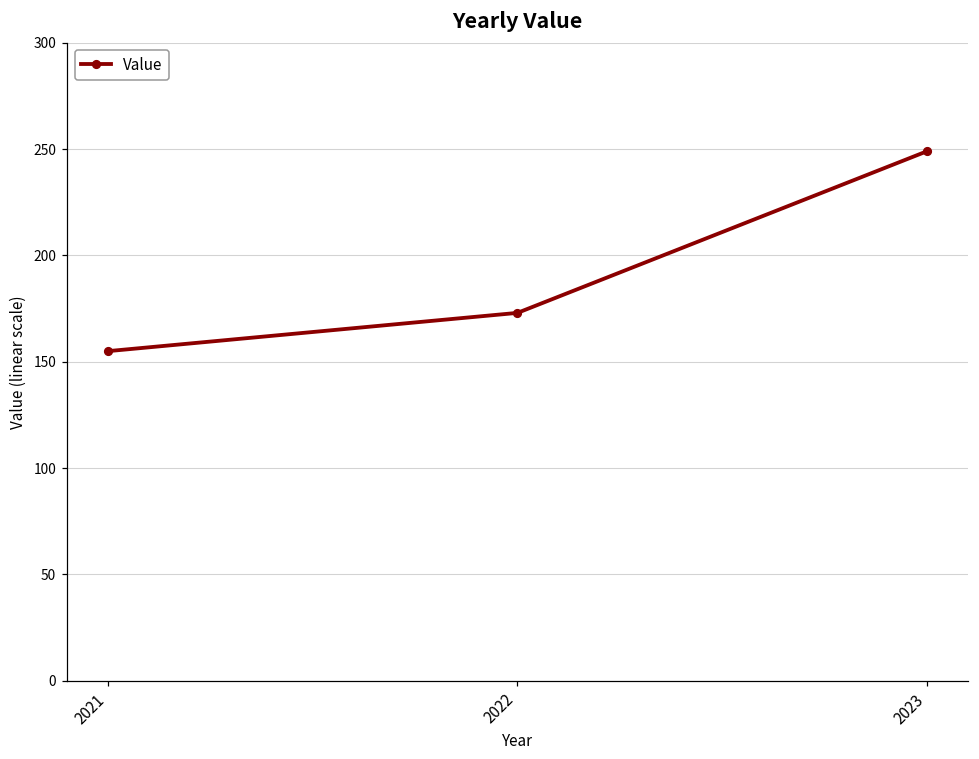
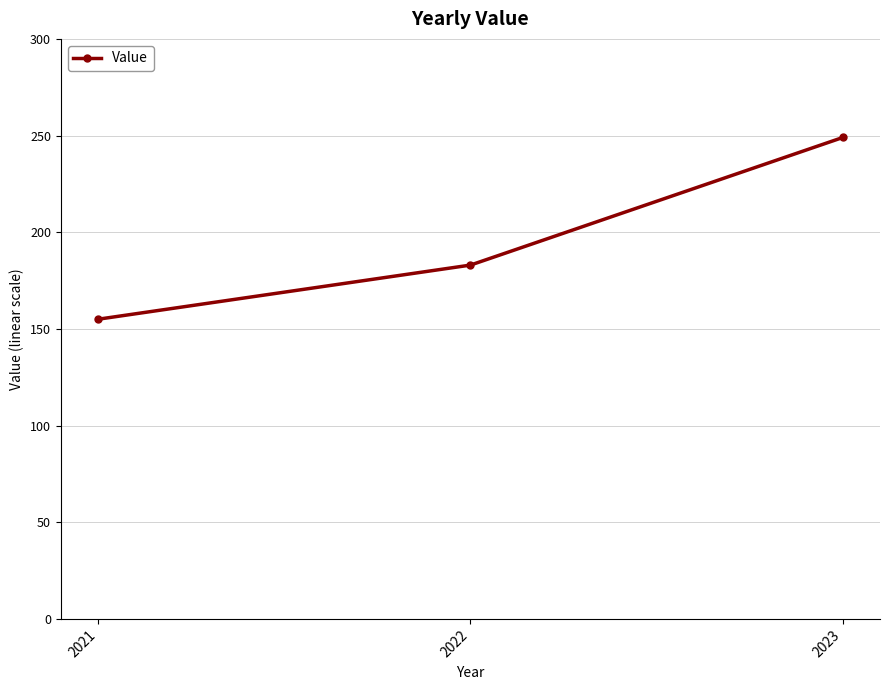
2022: 173 -> 183
